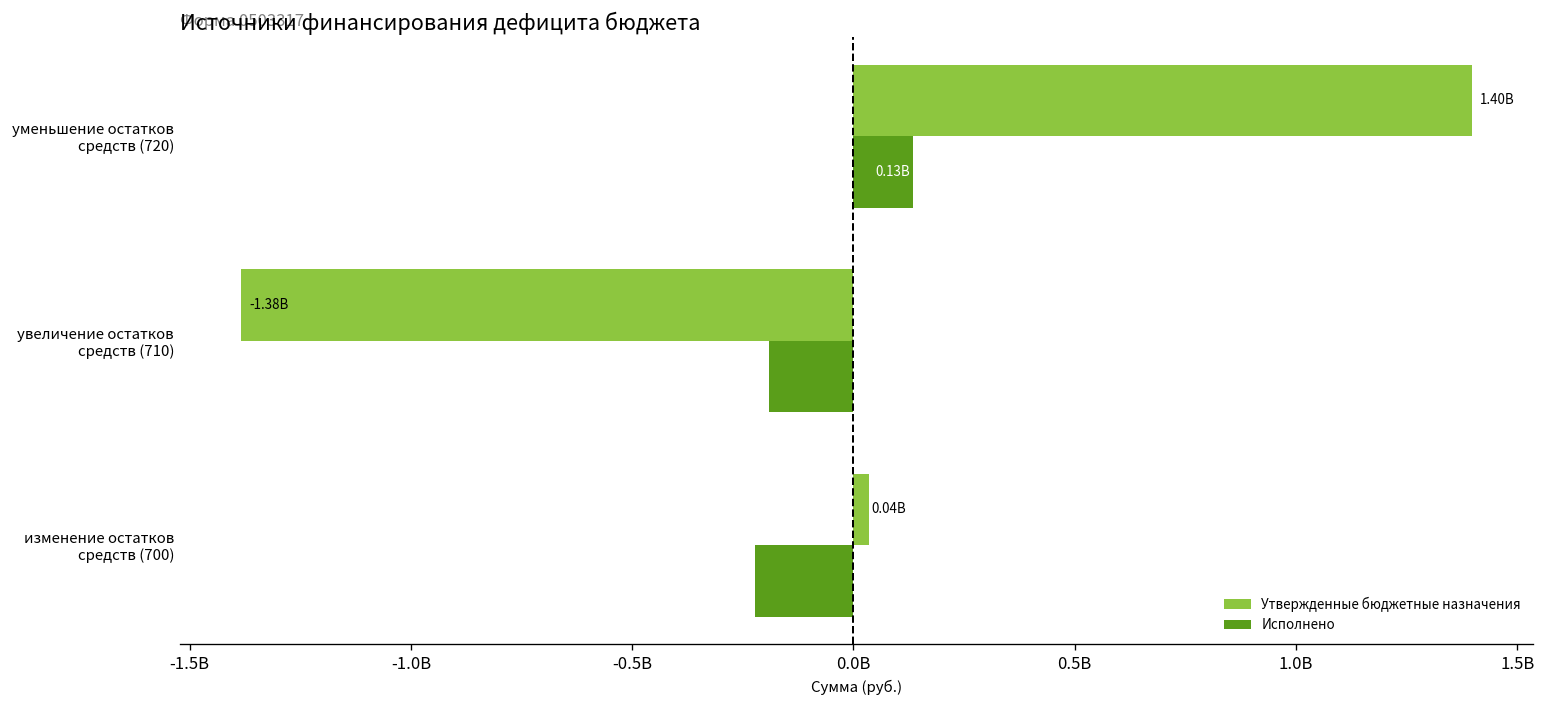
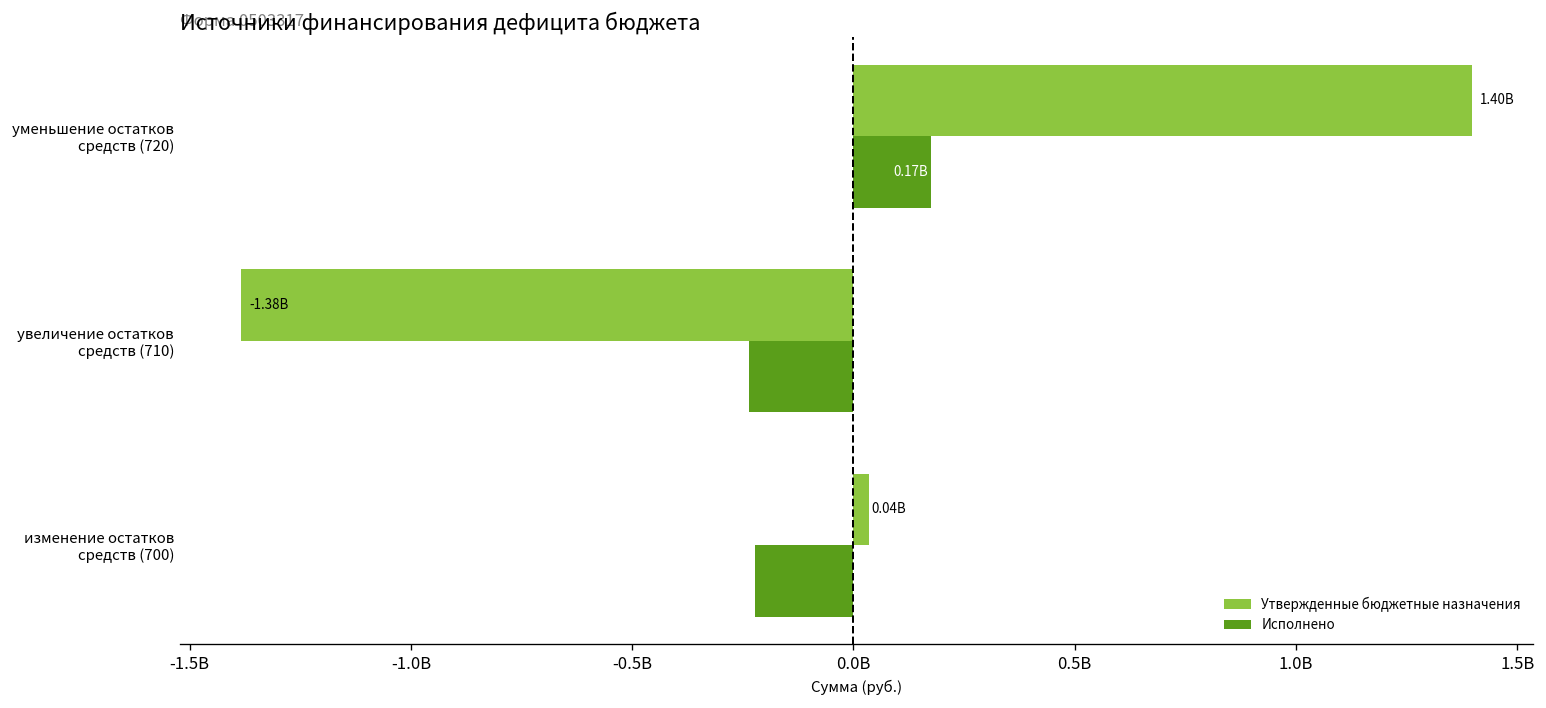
Исполнено, уменьшение остатков средств (720): 0.13B -> 0.17B
Исполнено, увеличение остатков средств (710): -190000000 -> -240000000
